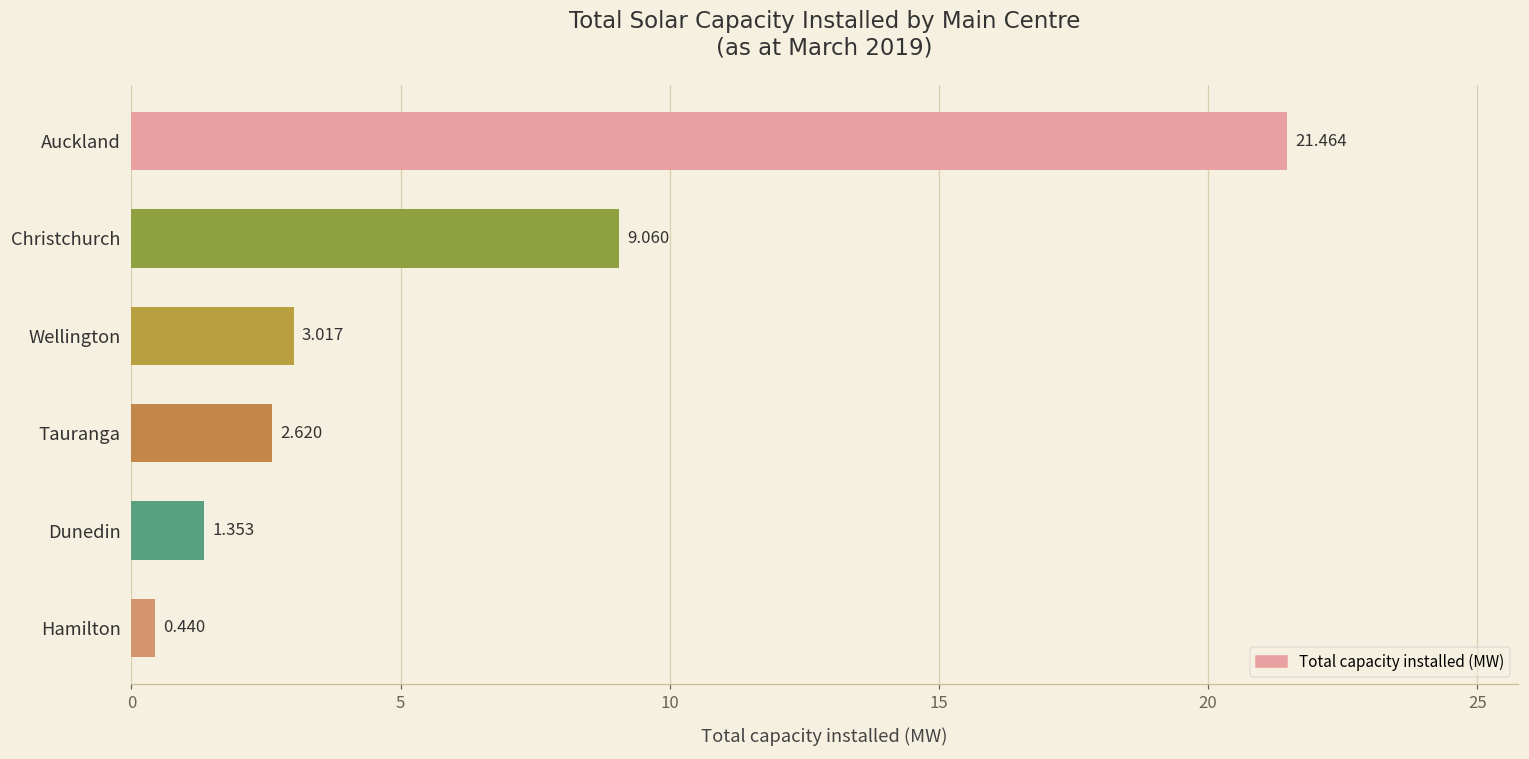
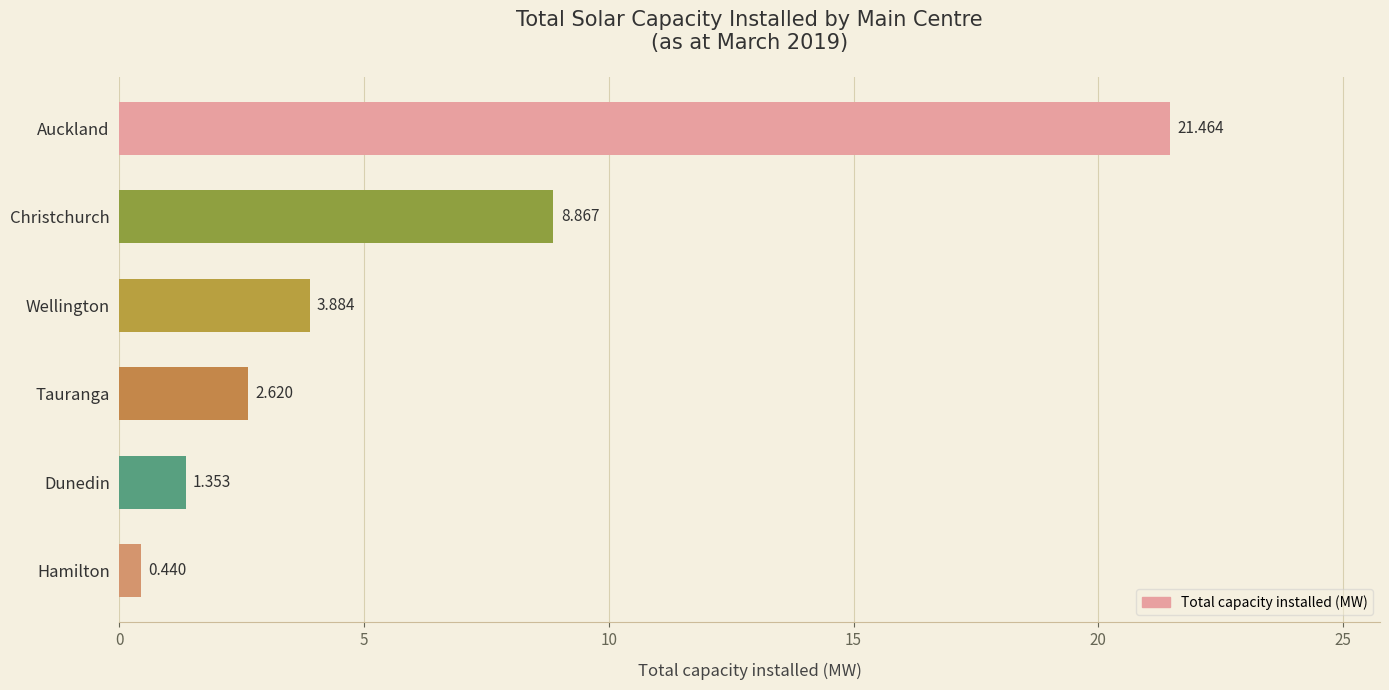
Christchurch: 9.060 -> 8.867
Wellington: 3.017 -> 3.884
